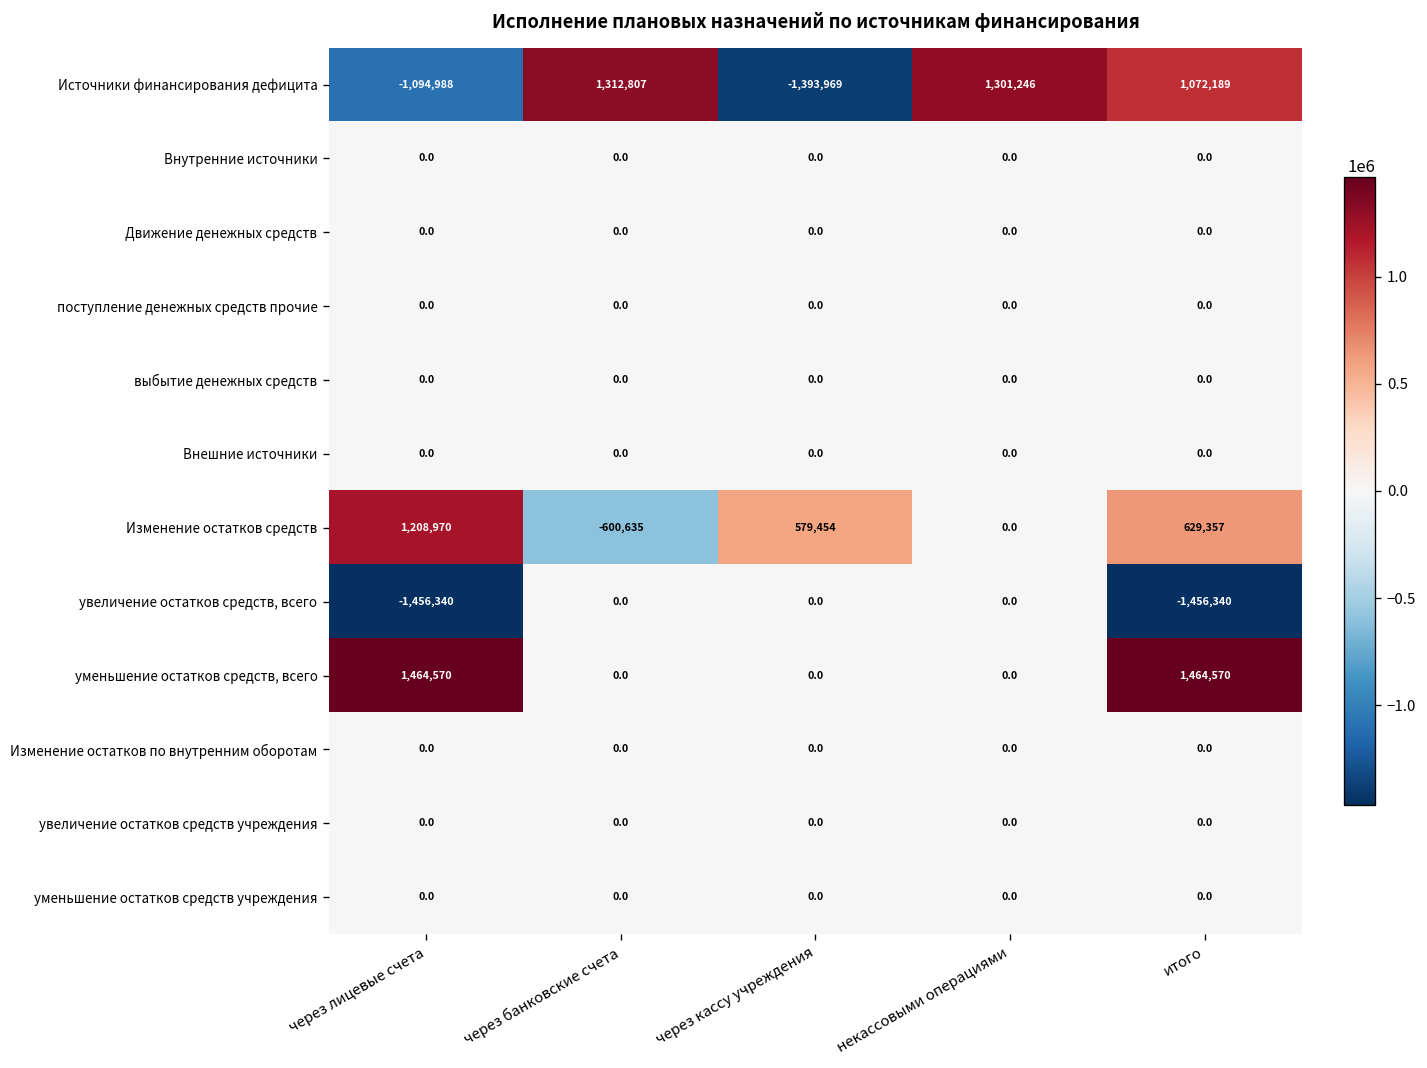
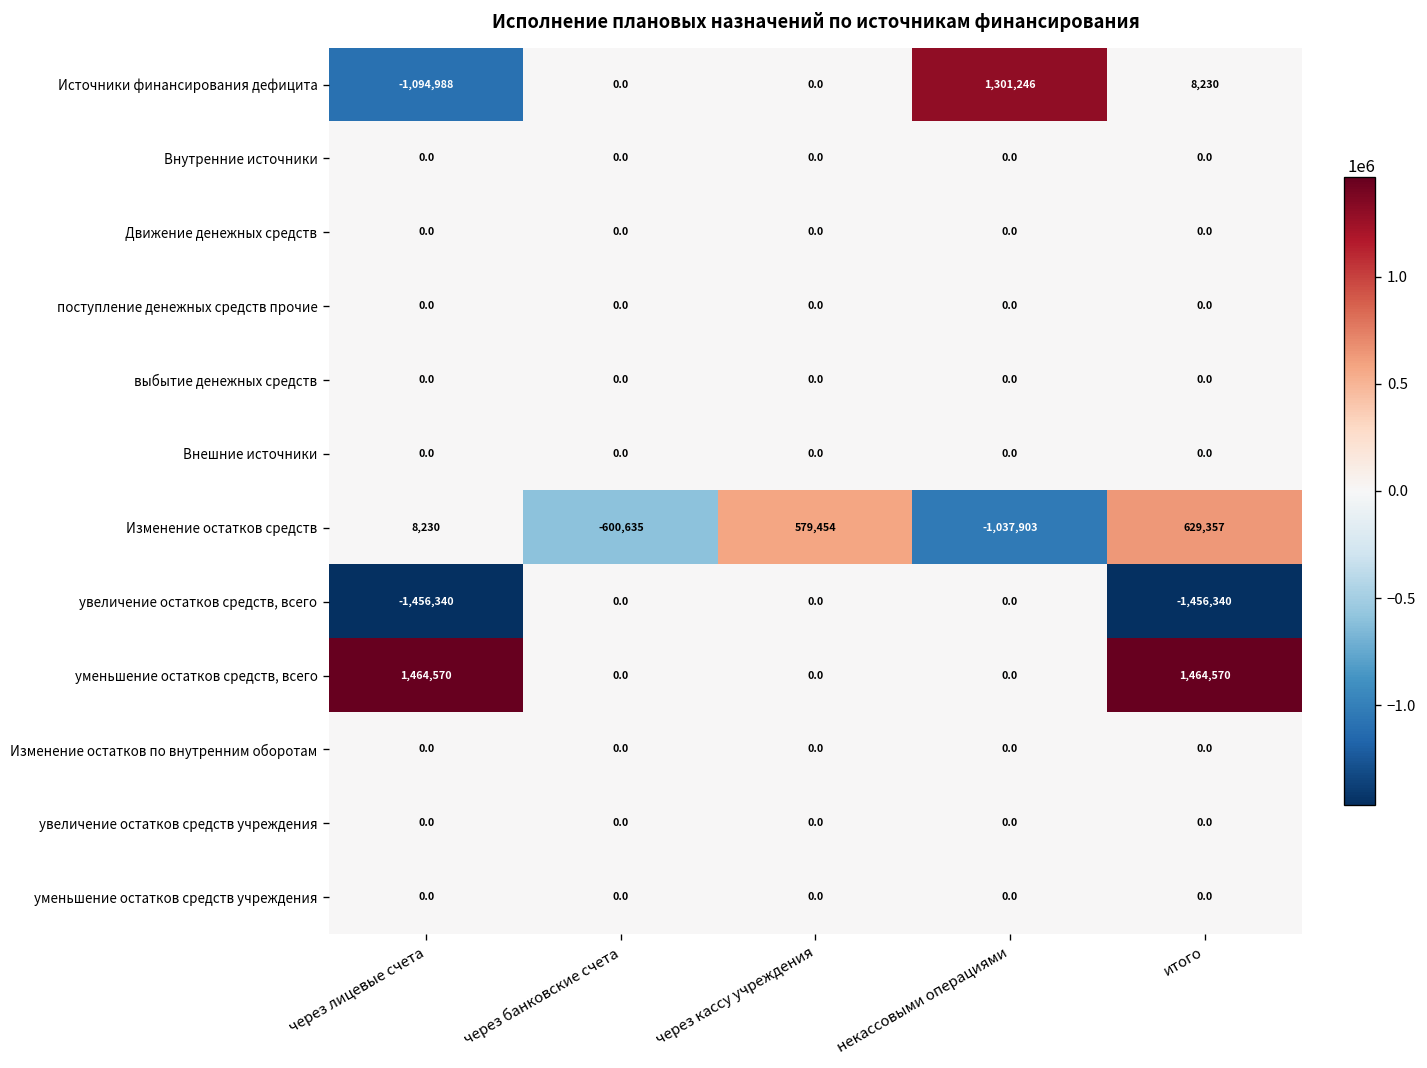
Источники финансирования дефицита, через банковские счета: 1,312,807 -> 0.0
Источники финансирования дефицита, через кассу учреждения: -1,393,969 -> 0.0
Источники финансирования дефицита, итого: 1,072,189 -> 8,230
Изменение остатков средств, через лицевые счета: 1,208,970 -> 8,230
Изменение остатков средств, некассовыми операциями: 0.0 -> -1,037,903
